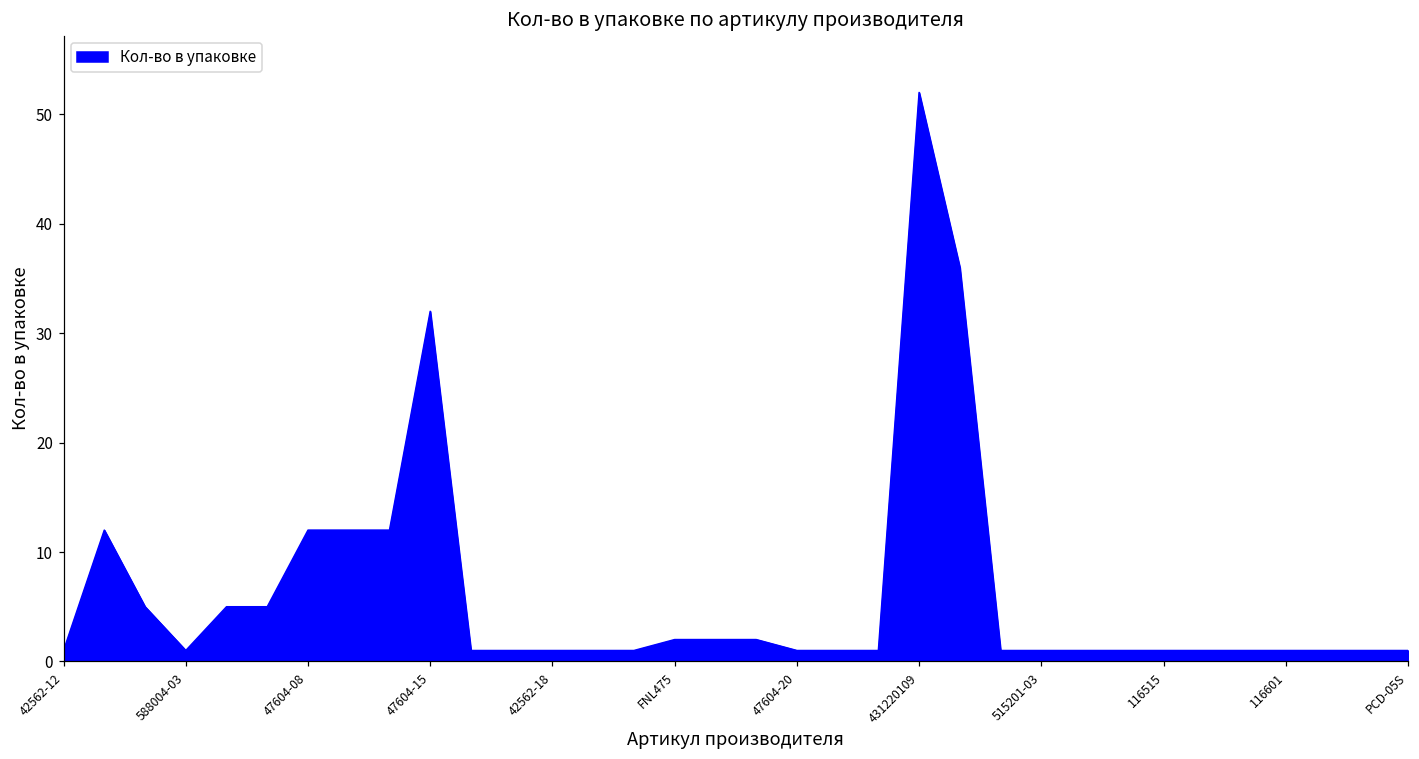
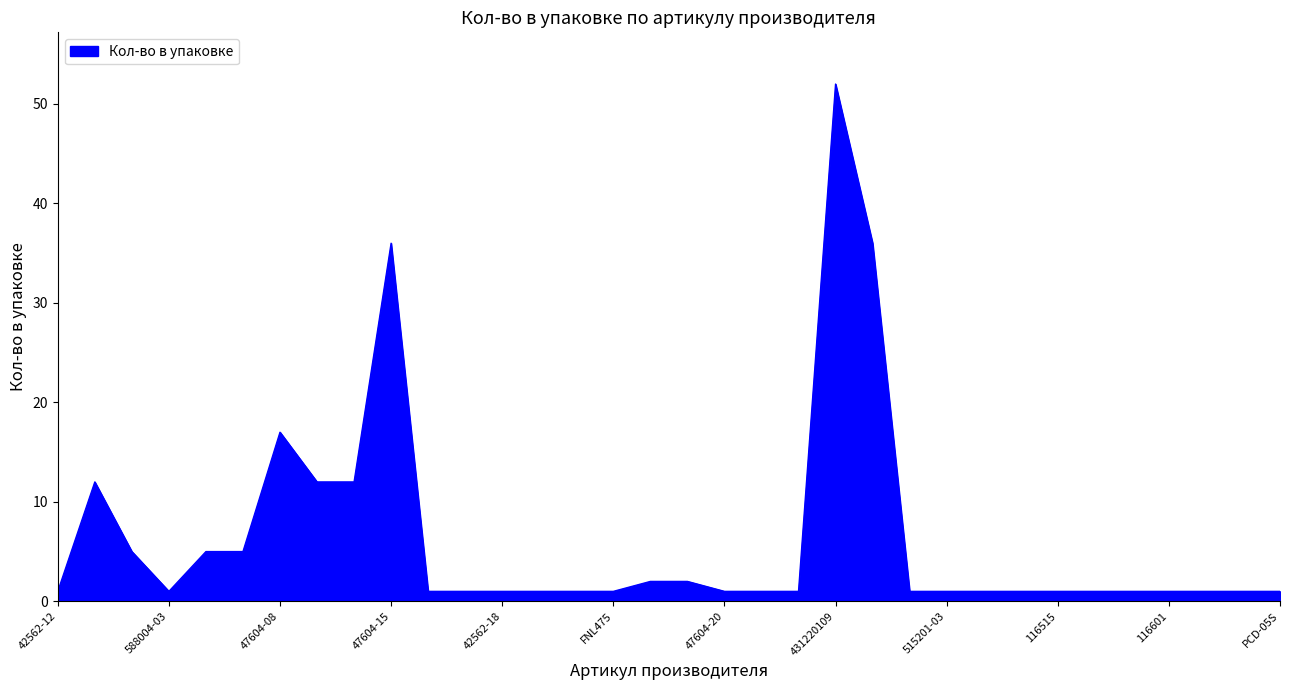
47604-08: 12 -> 17
47604-15: 32 -> 36
FNL475: 2 -> 1
